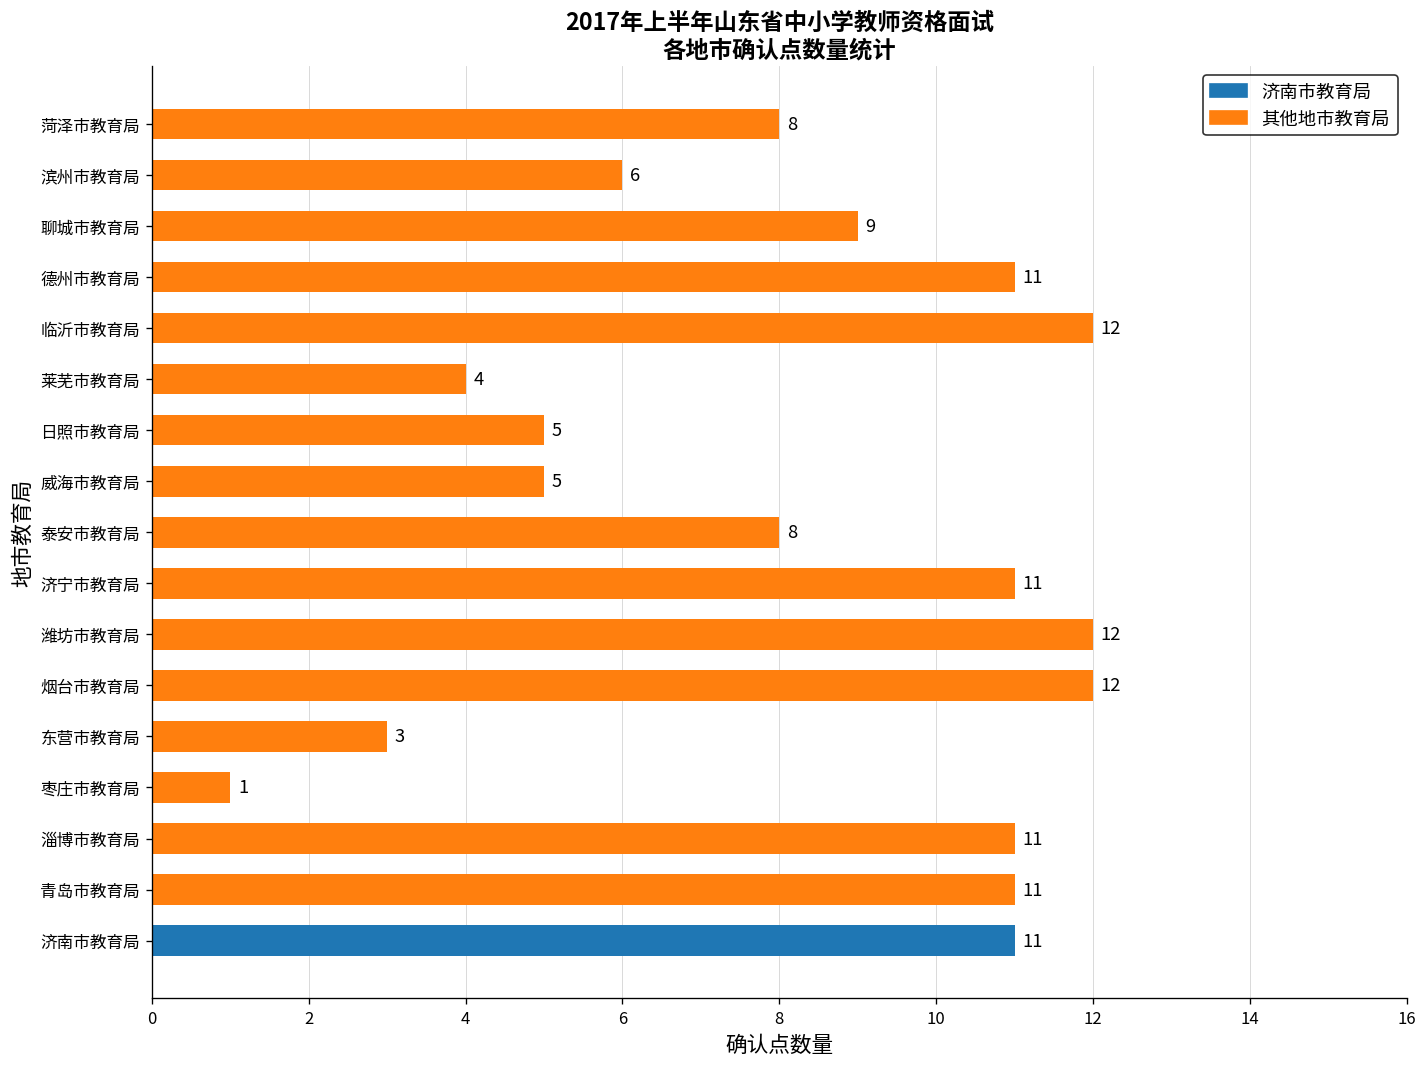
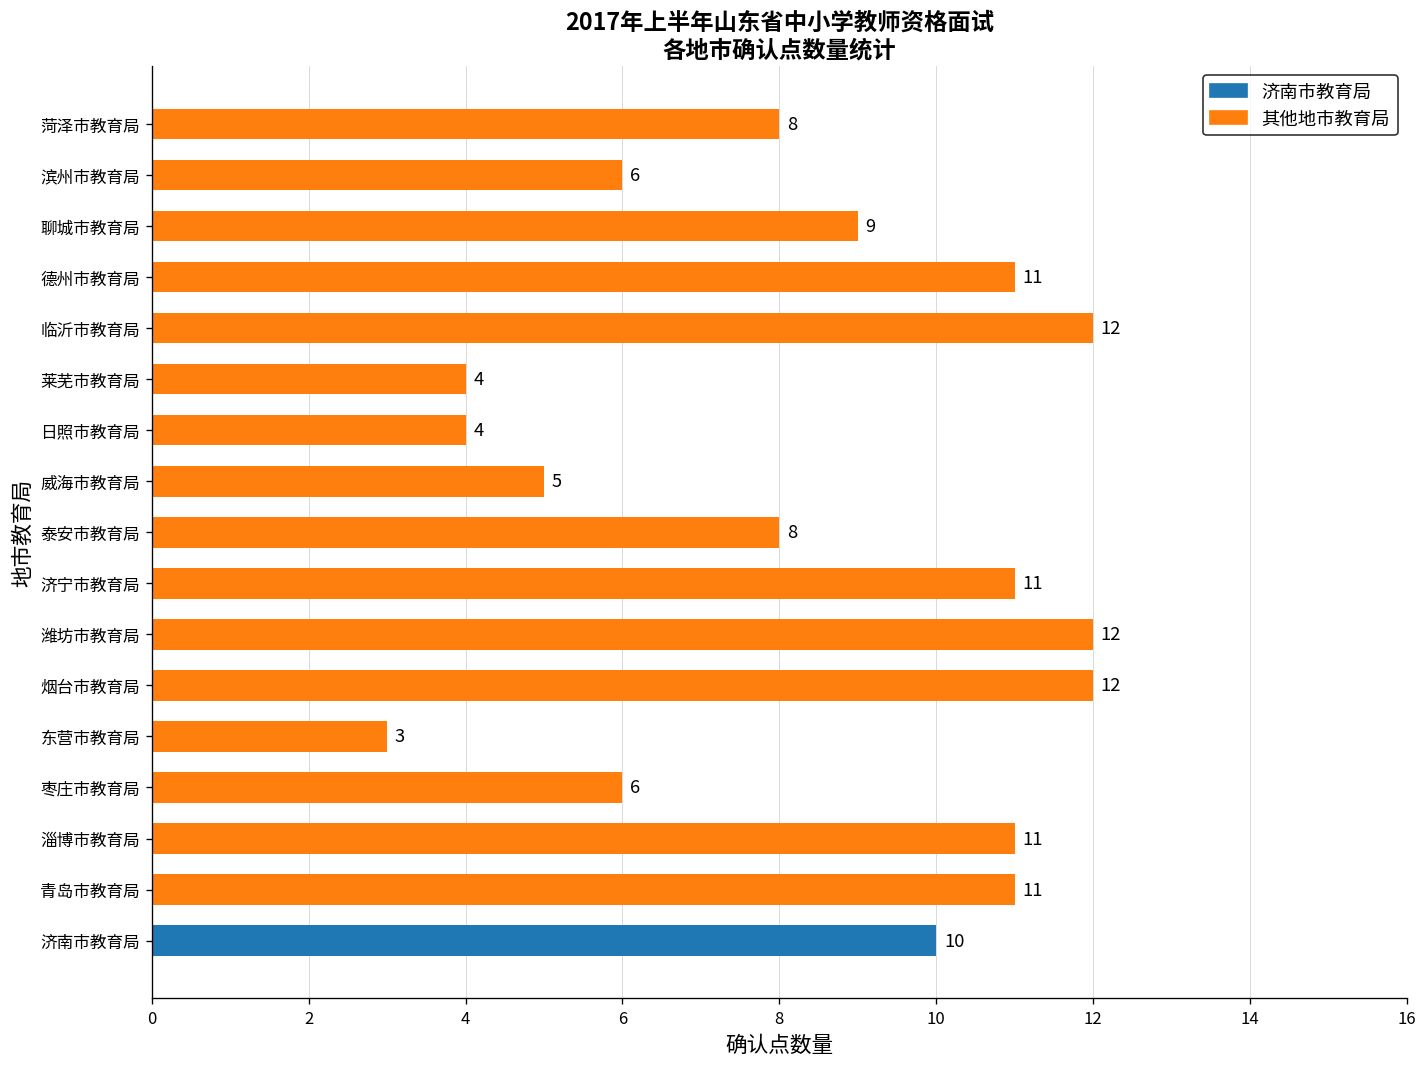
日照市教育局: 5 -> 4
枣庄市教育局: 1 -> 6
济南市教育局: 11 -> 10
